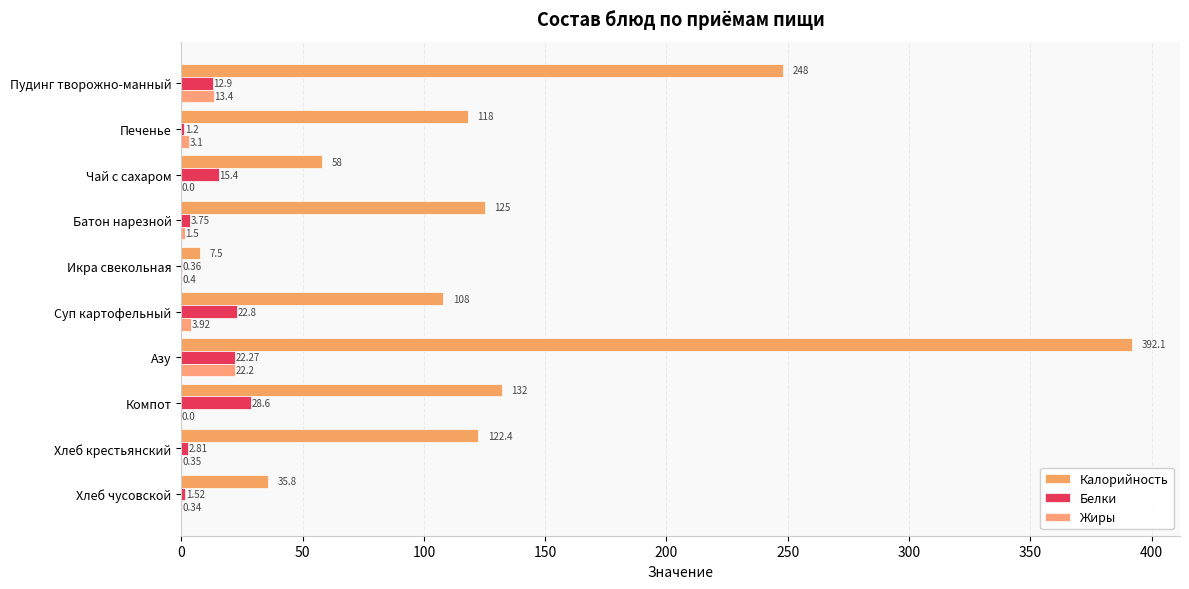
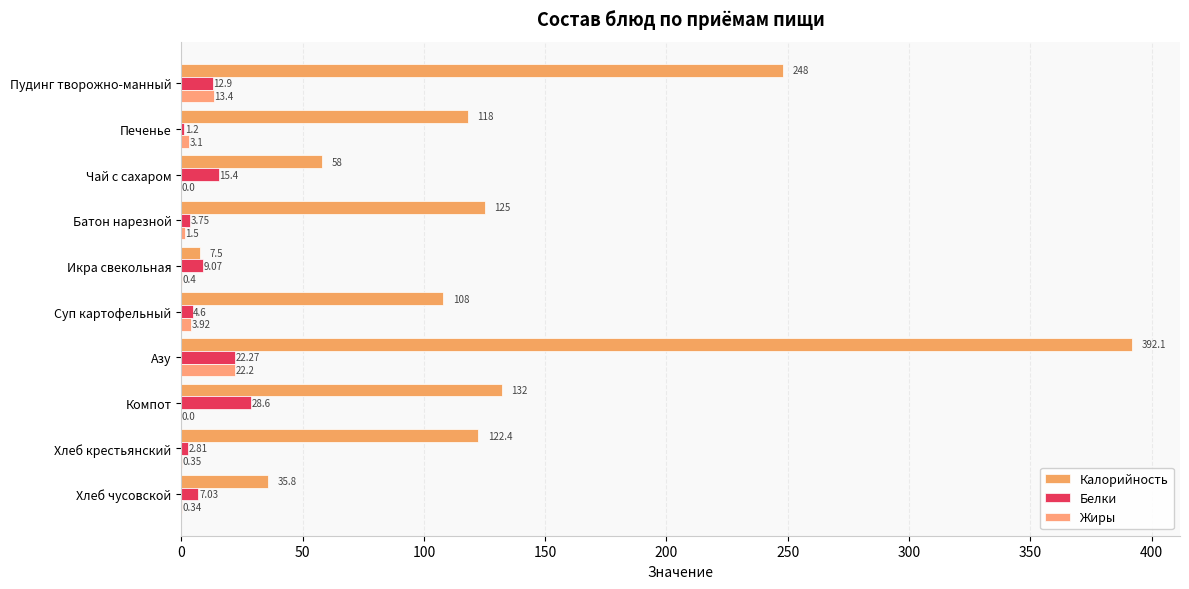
Белки, Икра свекольная: 0.36 -> 9.07
Белки, Суп картофельный: 22.8 -> 4.6
Белки, Хлеб чусовской: 1.52 -> 7.03
